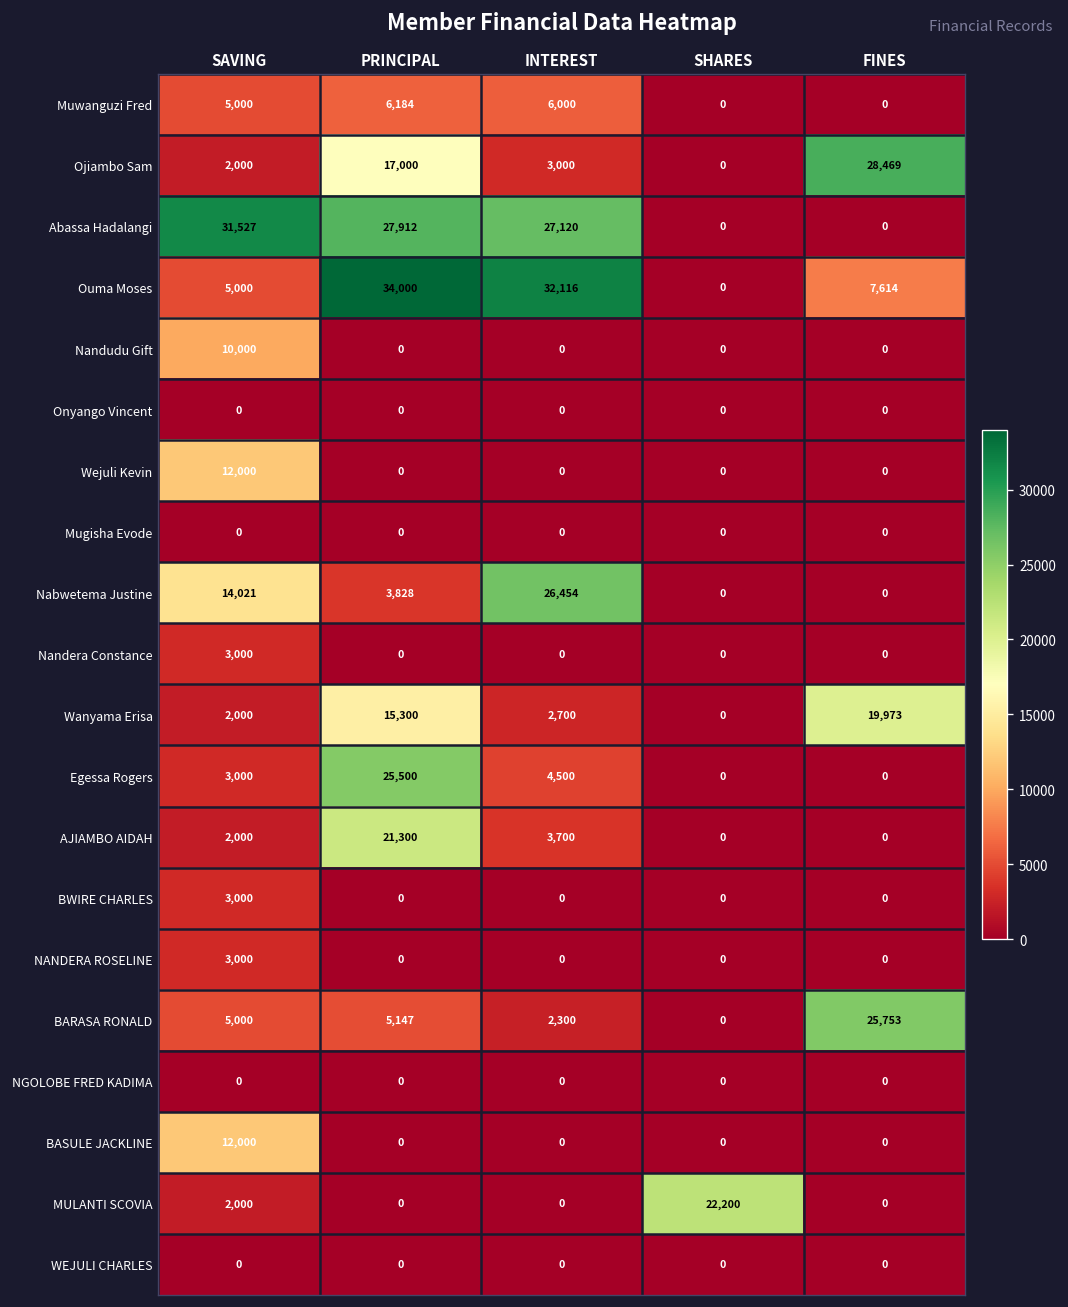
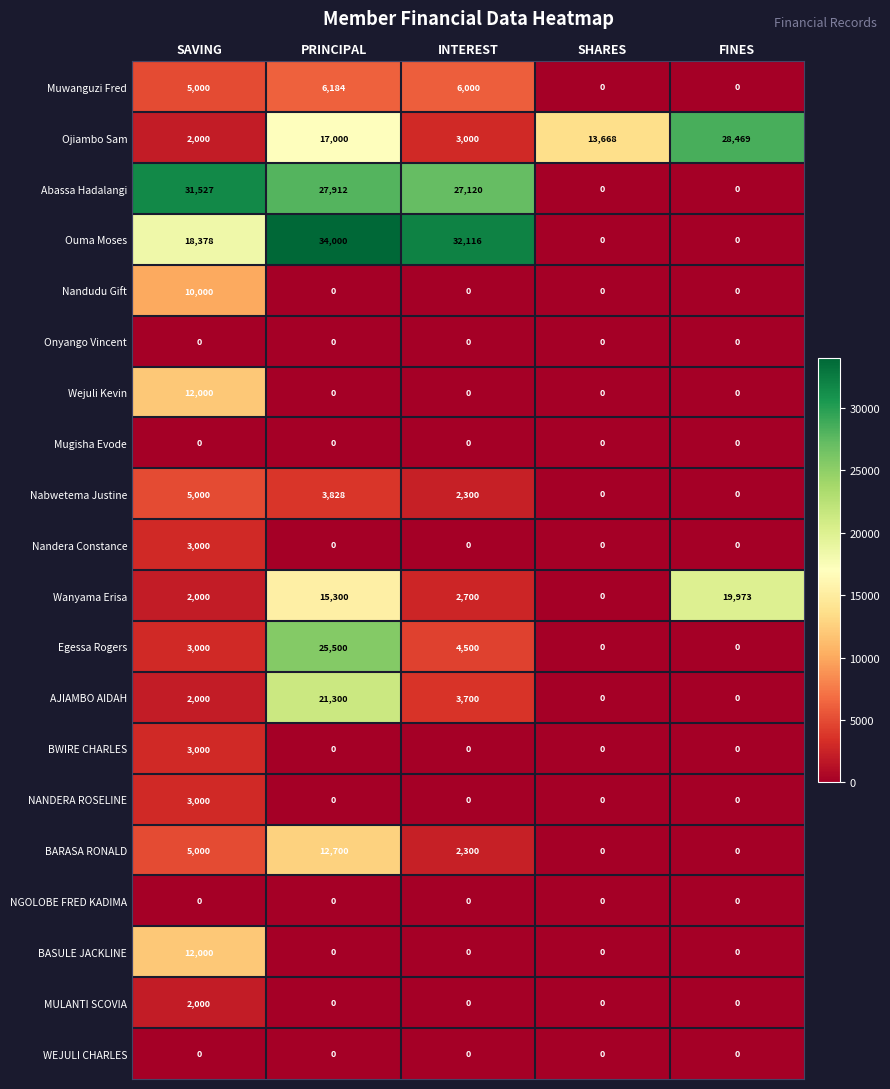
Ojiambo Sam, SHARES: 0 -> 13,668
Ouma Moses, SAVING: 5,000 -> 18,378
Ouma Moses, FINES: 7,614 -> 0
Nabwetema Justine, SAVING: 14,021 -> 5,000
Nabwetema Justine, INTEREST: 26,454 -> 2,300
BARASA RONALD, PRINCIPAL: 5,147 -> 12,700
BARASA RONALD, FINES: 25,753 -> 0
MULANTI SCOVIA, SHARES: 22,200 -> 0
